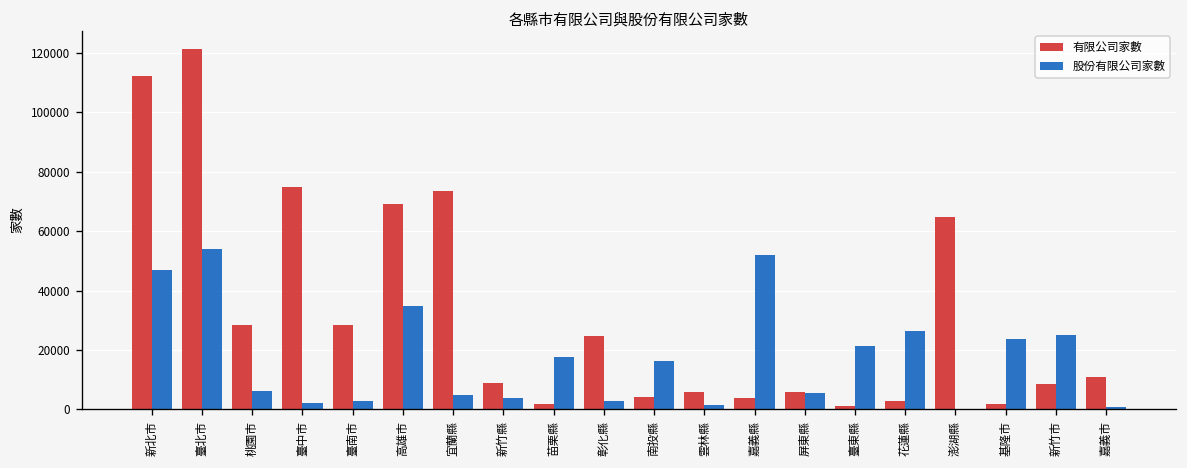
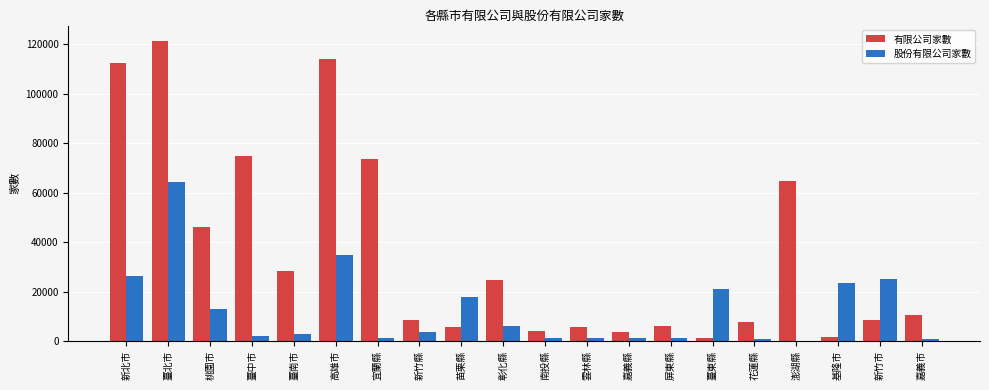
股份有限公司家數, 新北市: 47000 -> 26000
股份有限公司家數, 臺北市: 54000 -> 65000
有限公司家數, 桃園市: 28000 -> 46000
股份有限公司家數, 桃園市: 6000 -> 13000
有限公司家數, 高雄市: 69000 -> 114000
股份有限公司家數, 宜蘭縣: 5000 -> 1000
有限公司家數, 苗栗縣: 2000 -> 6000
股份有限公司家數, 彰化縣: 3000 -> 6000
股份有限公司家數, 南投縣: 16000 -> 1000
股份有限公司家數, 嘉義縣: 52000 -> 1000
股份有限公司家數, 屏東縣: 5000 -> 1000
有限公司家數, 花蓮縣: 3000 -> 8000
股份有限公司家數, 花蓮縣: 26000 -> 1000
